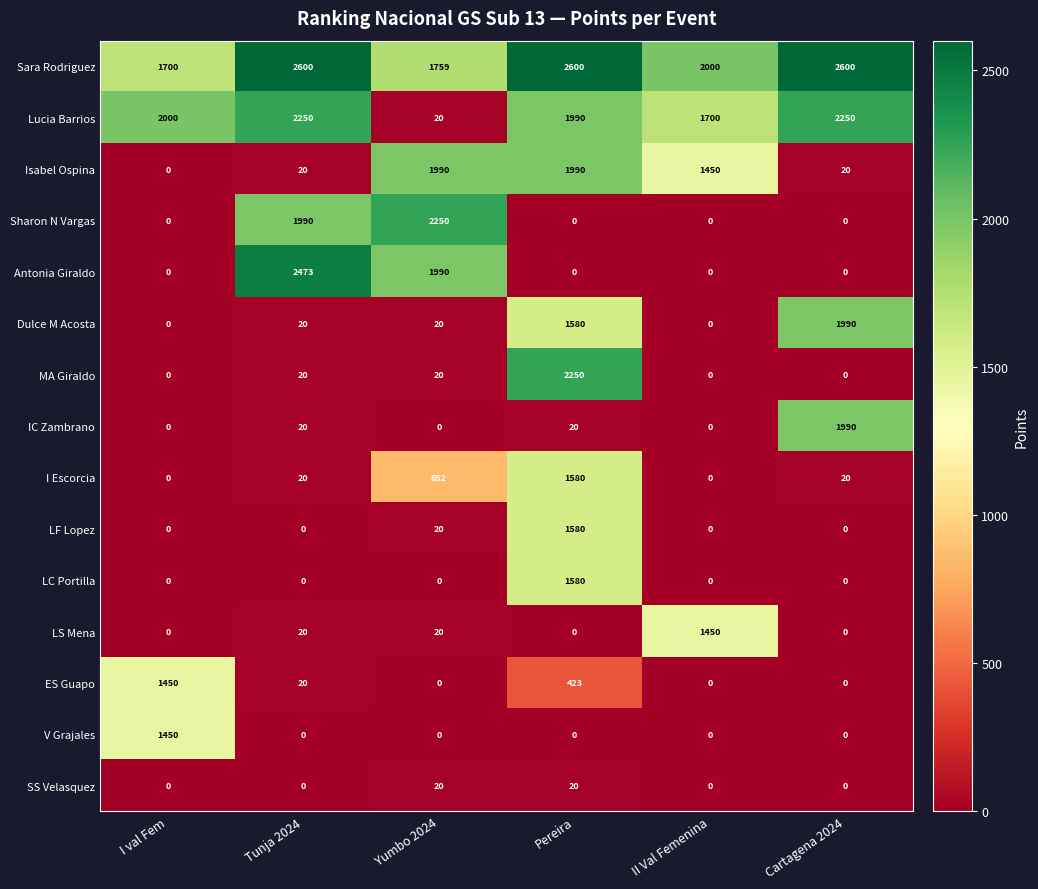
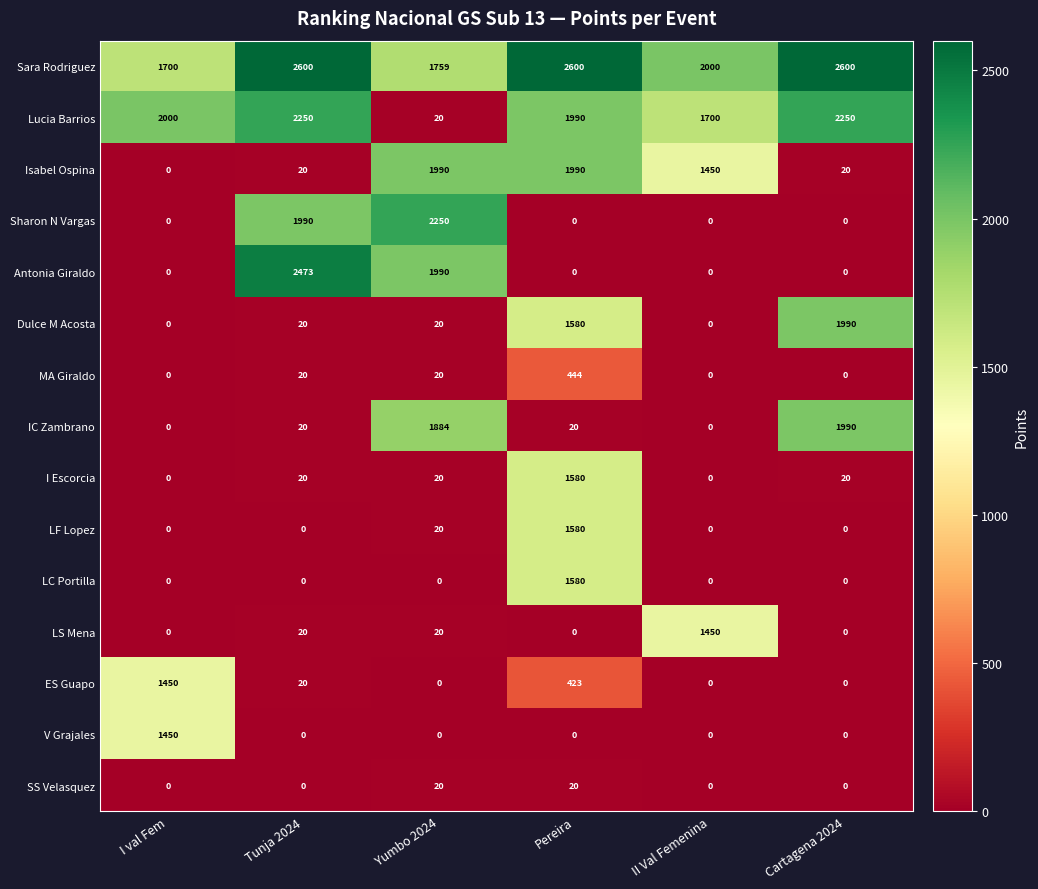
MA Giraldo, Pereira: 2250 -> 444
IC Zambrano, Yumbo 2024: 0 -> 1884
I Escorcia, Yumbo 2024: 852 -> 20
